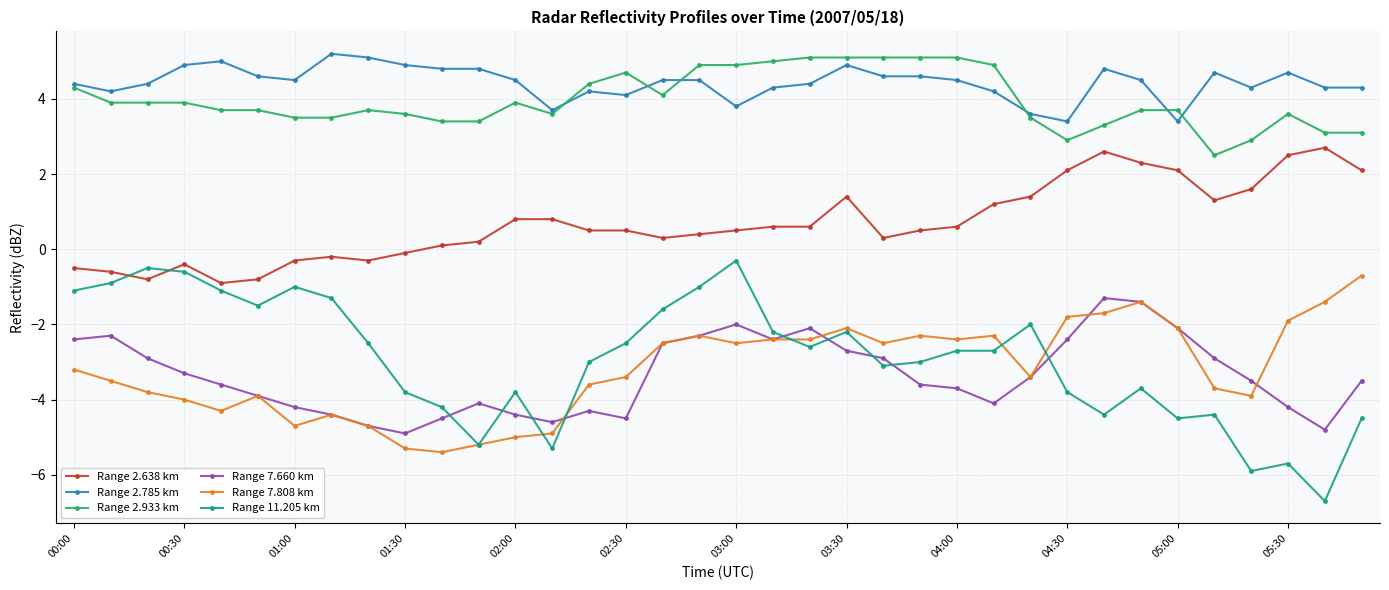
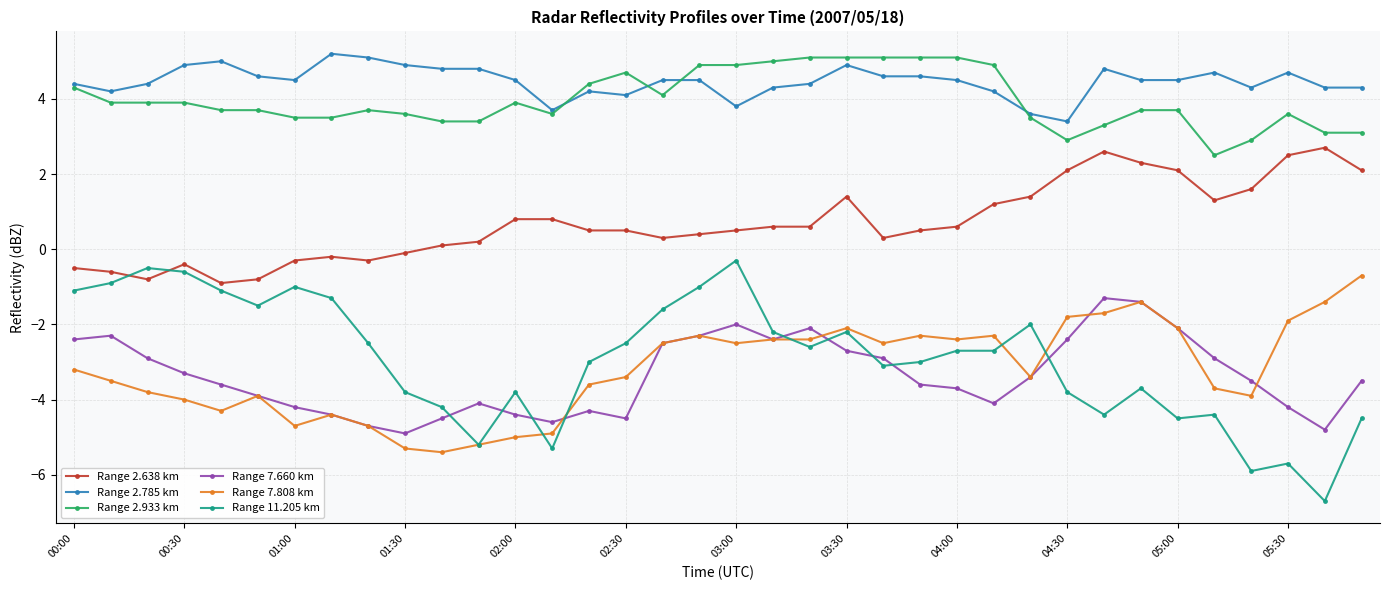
Range 2.785 km, 05:00: 3.4 -> 4.5
